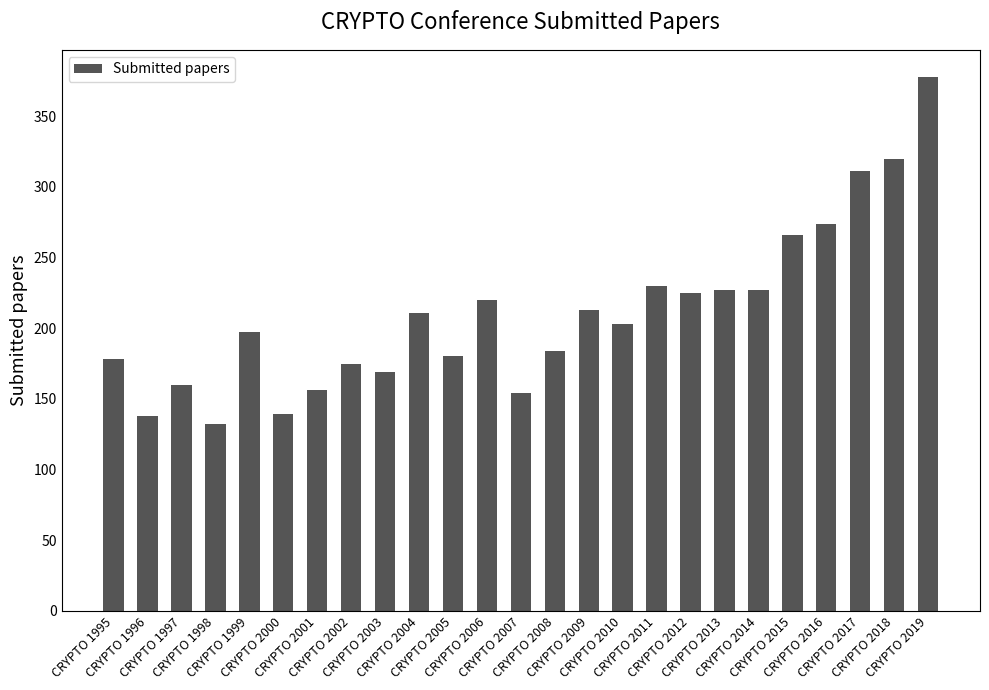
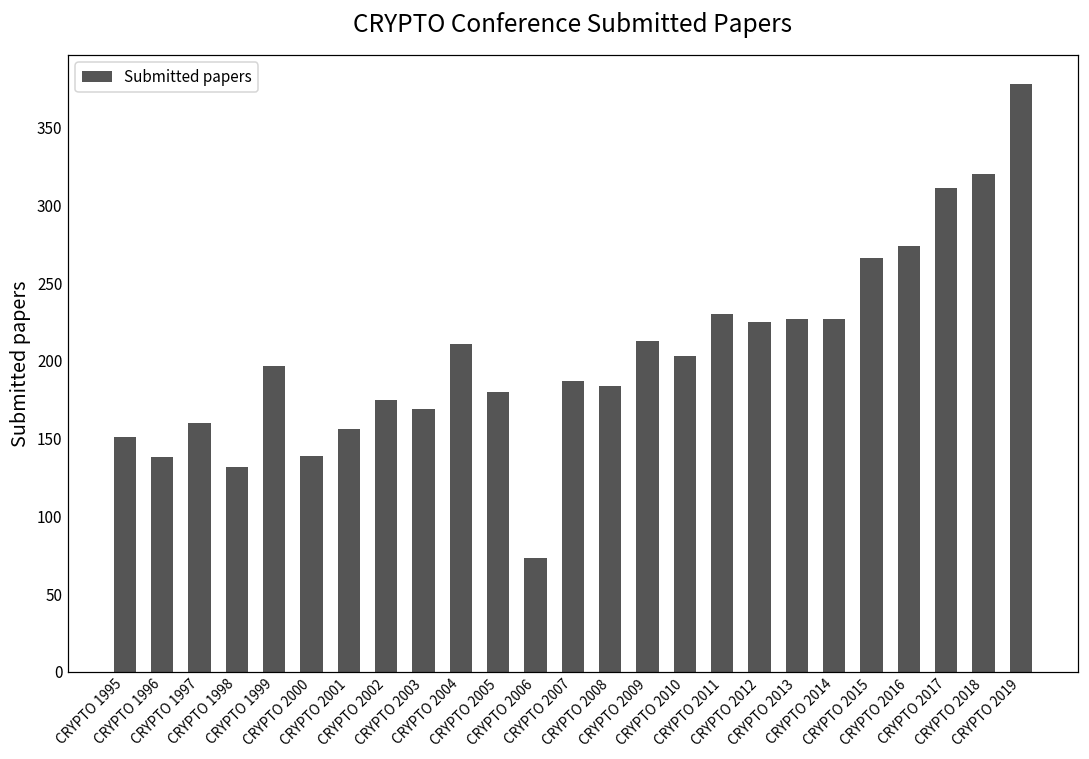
CRYPTO 1995: 178 -> 151
CRYPTO 2006: 220 -> 73
CRYPTO 2007: 154 -> 187
